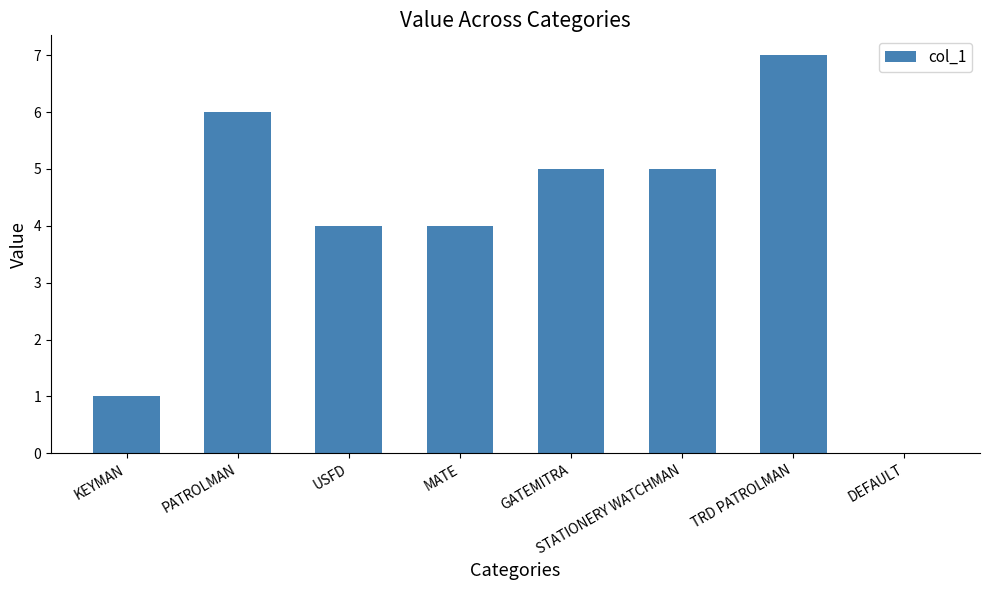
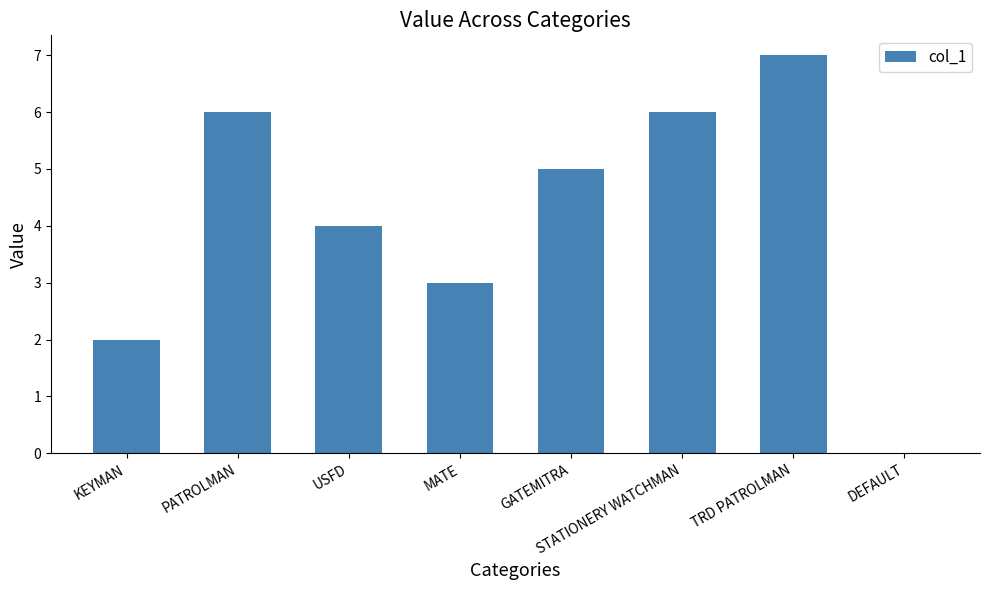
KEYMAN: 1 -> 2
MATE: 4 -> 3
STATIONERY WATCHMAN: 5 -> 6
